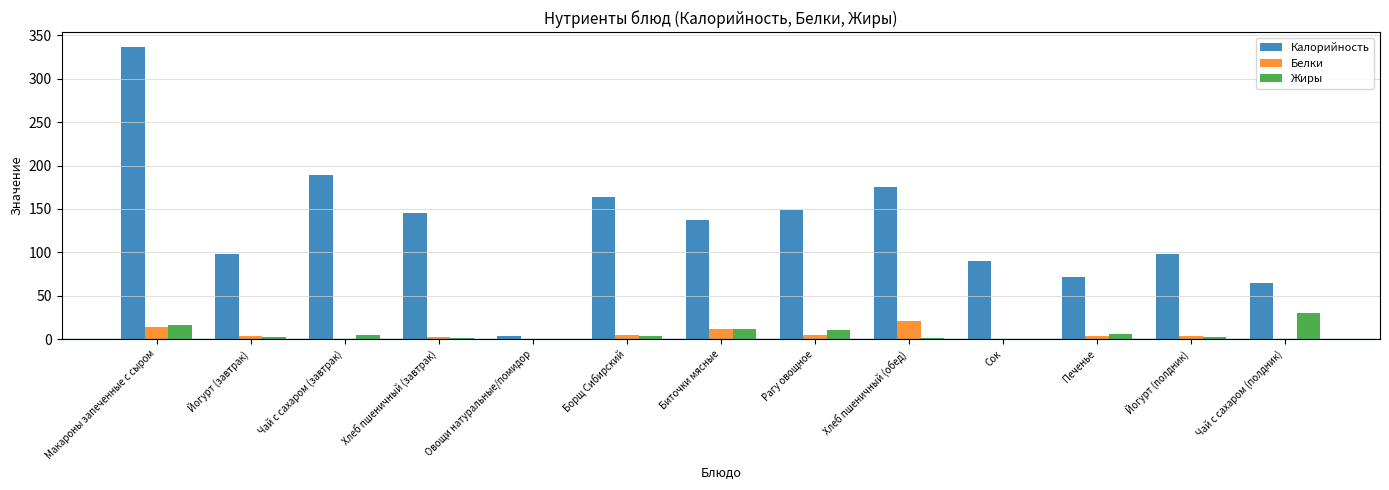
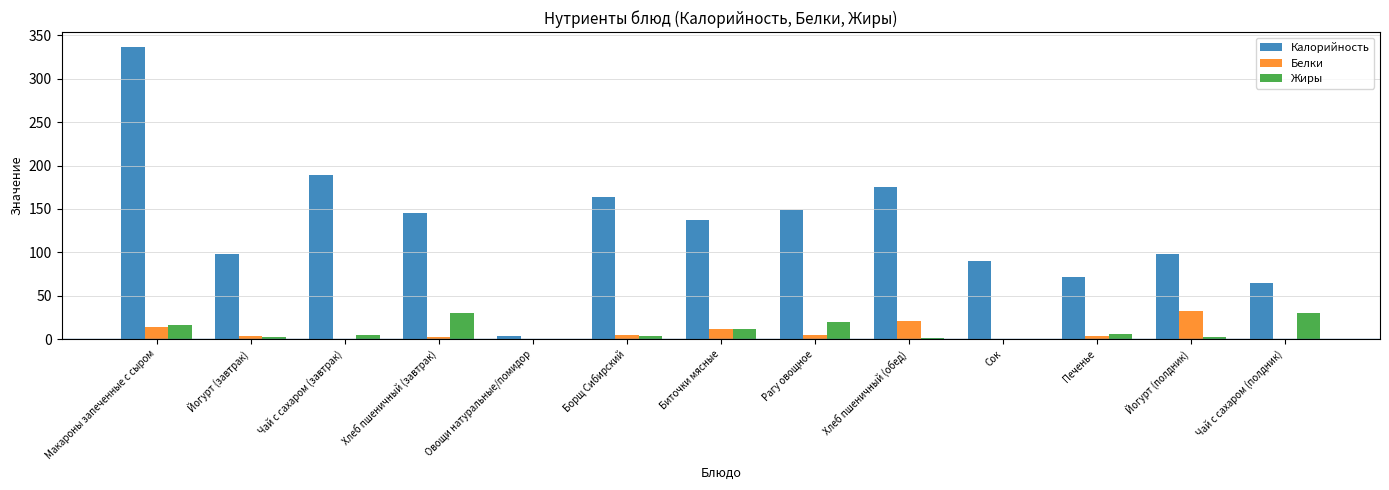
Жиры, Хлеб пшеничный (завтрак): 0 -> 30
Жиры, Рагу овощное: 10 -> 20
Белки, Йогурт (полдник): 0 -> 30
